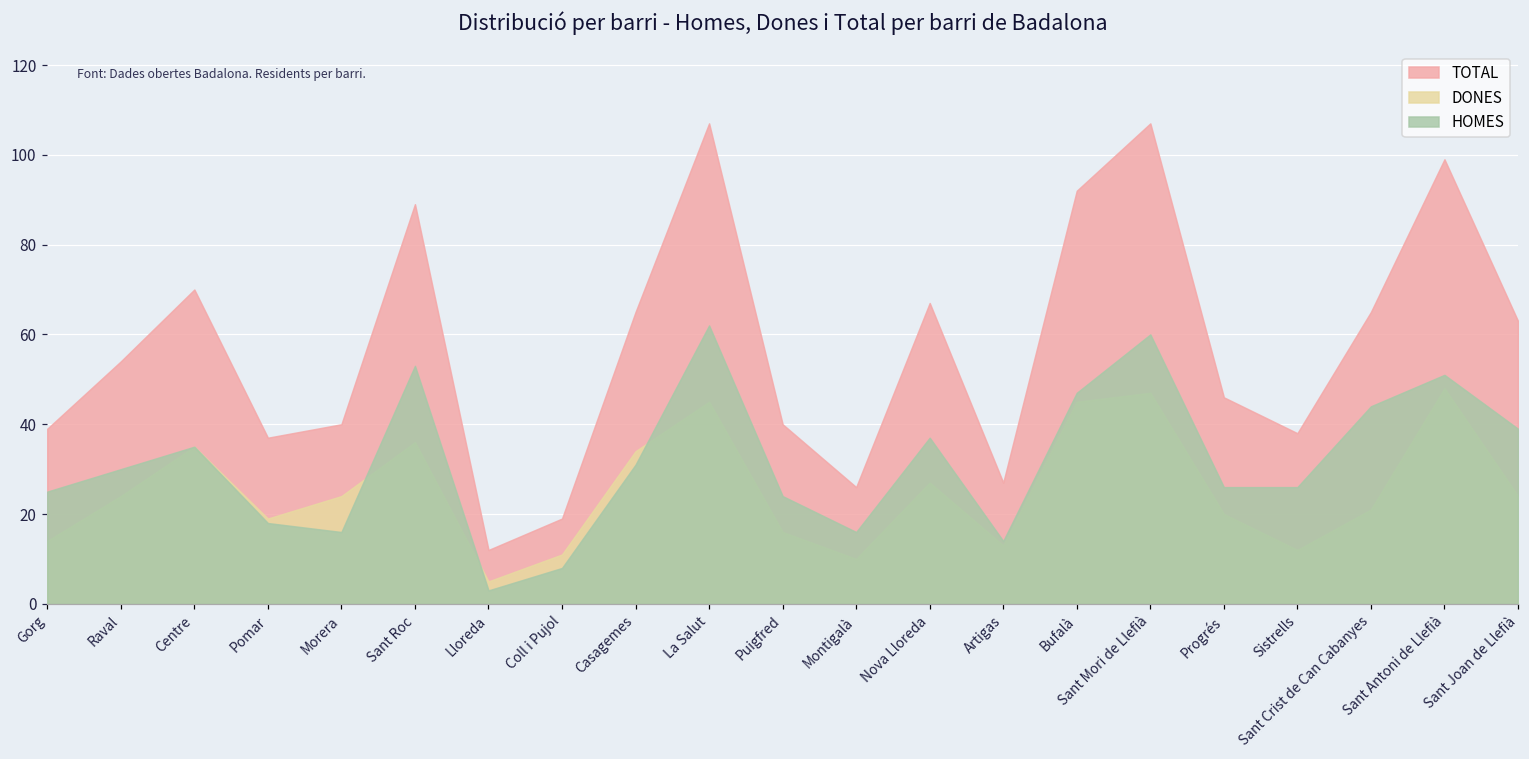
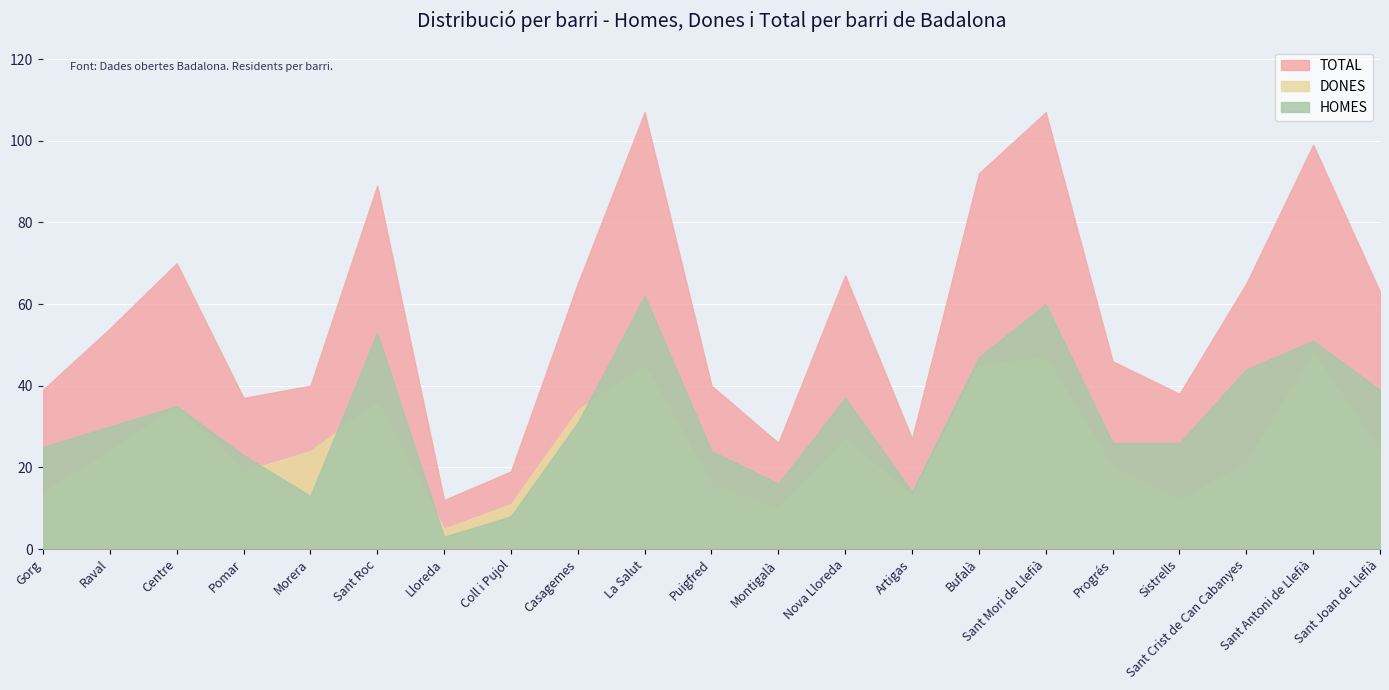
HOMES, Pomar: 18 -> 23
HOMES, Morera: 16 -> 13
